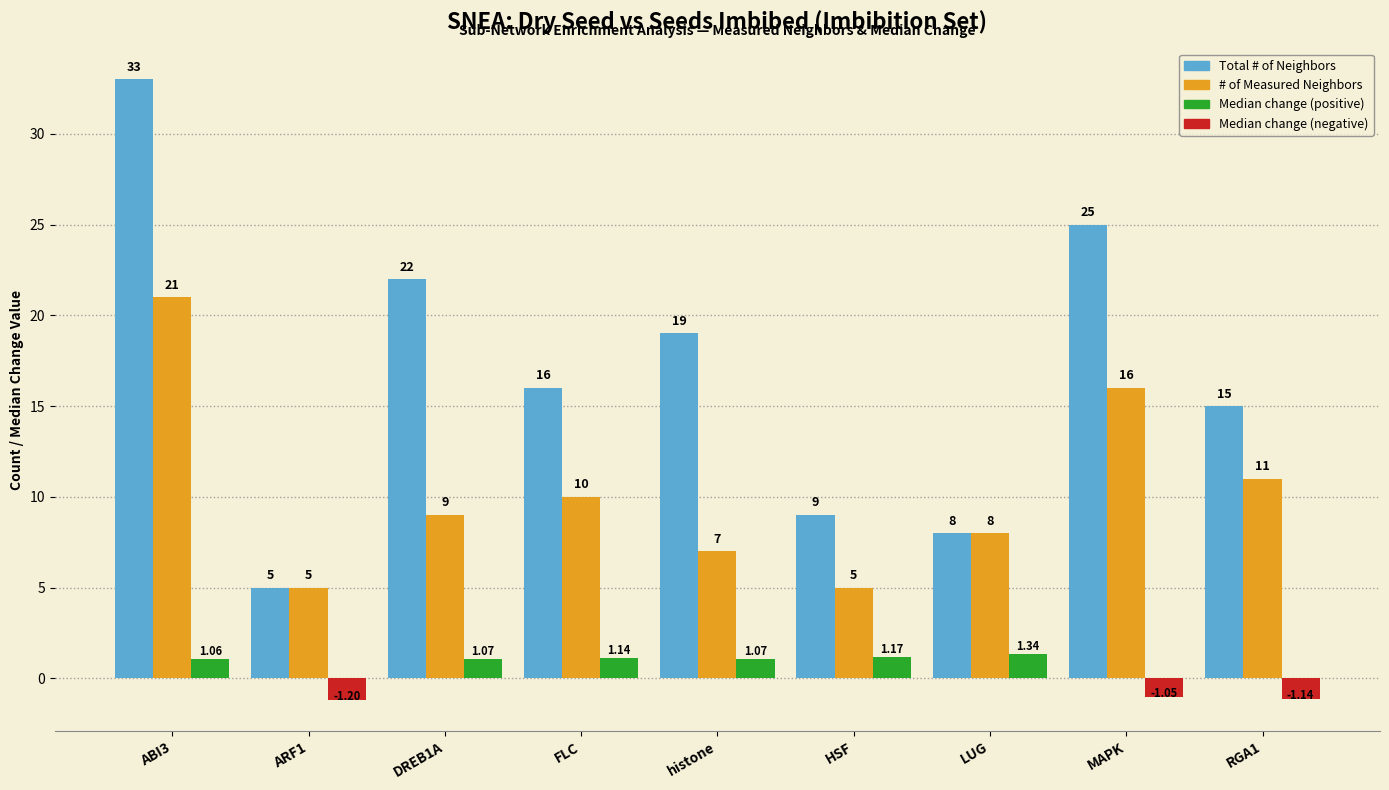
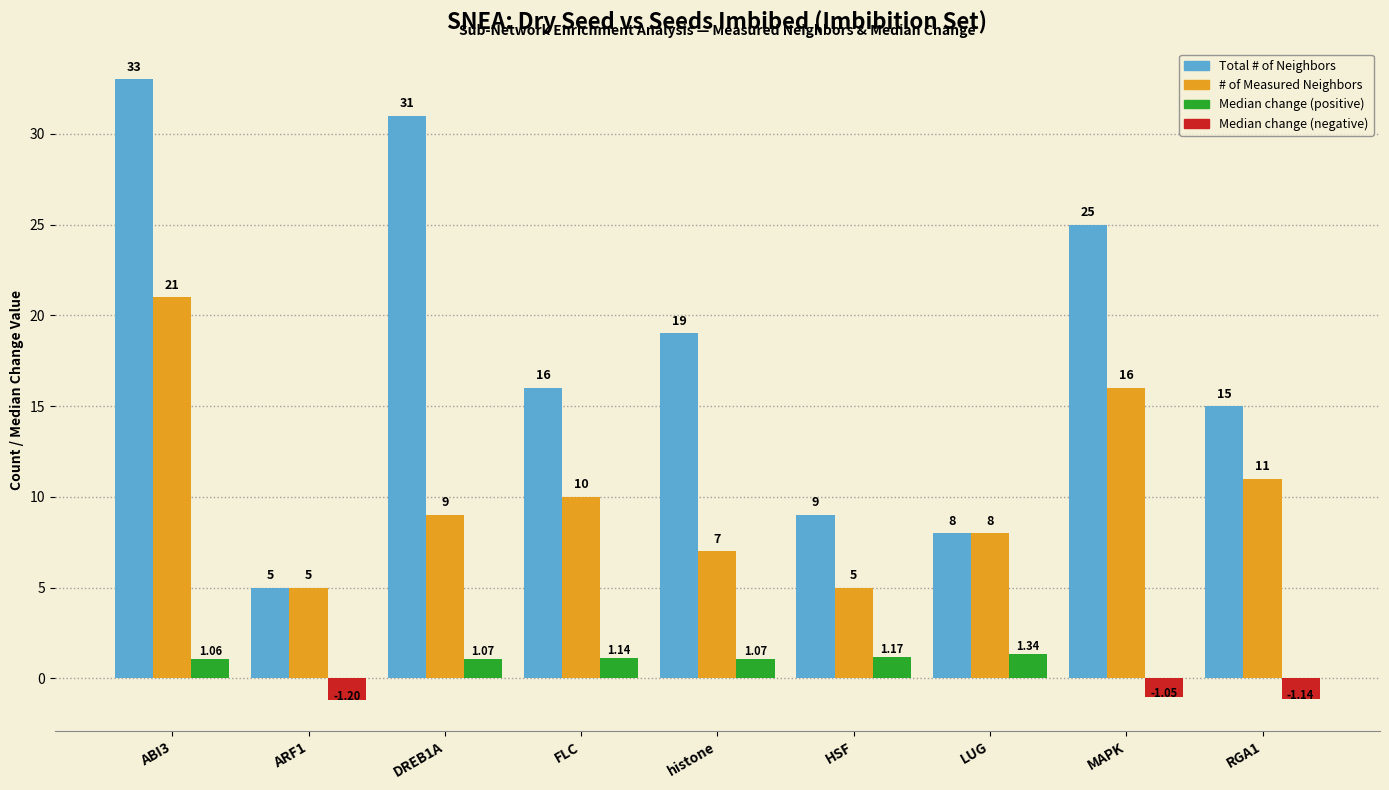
Total # of Neighbors, DREB1A: 22 -> 31
